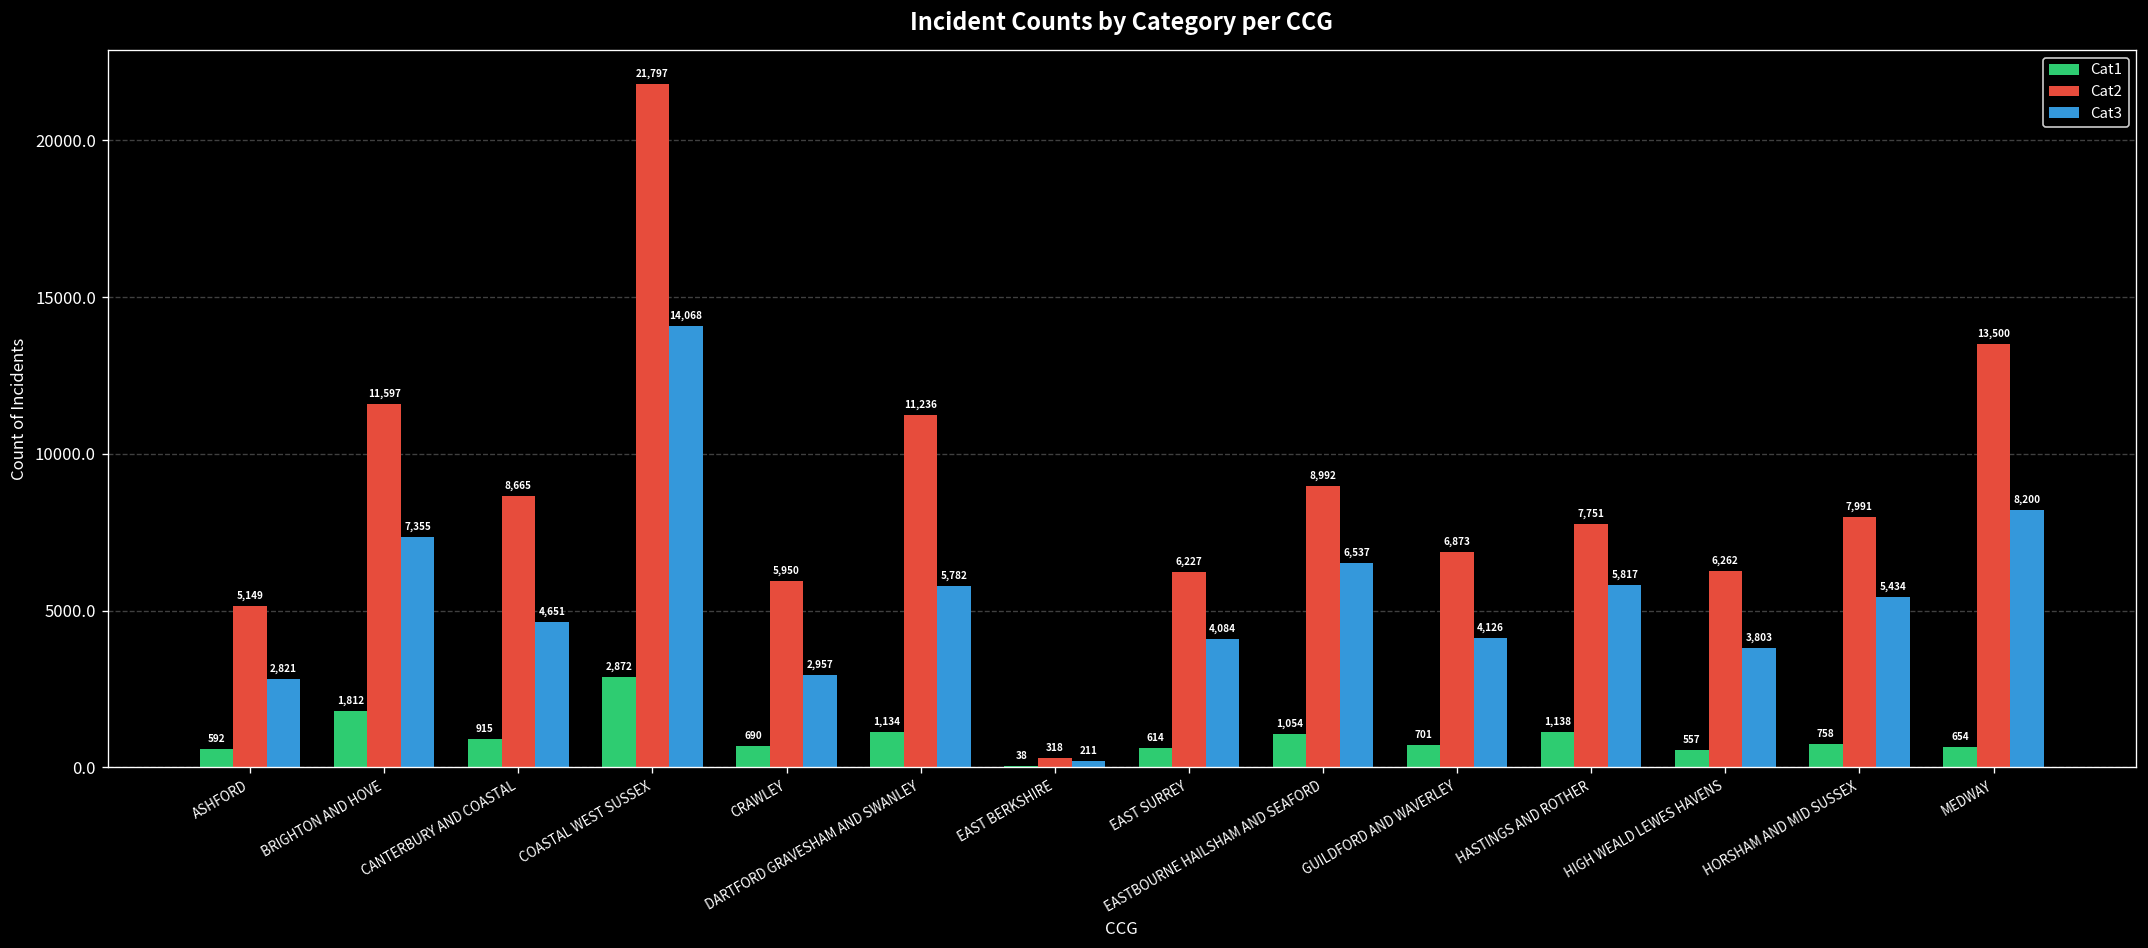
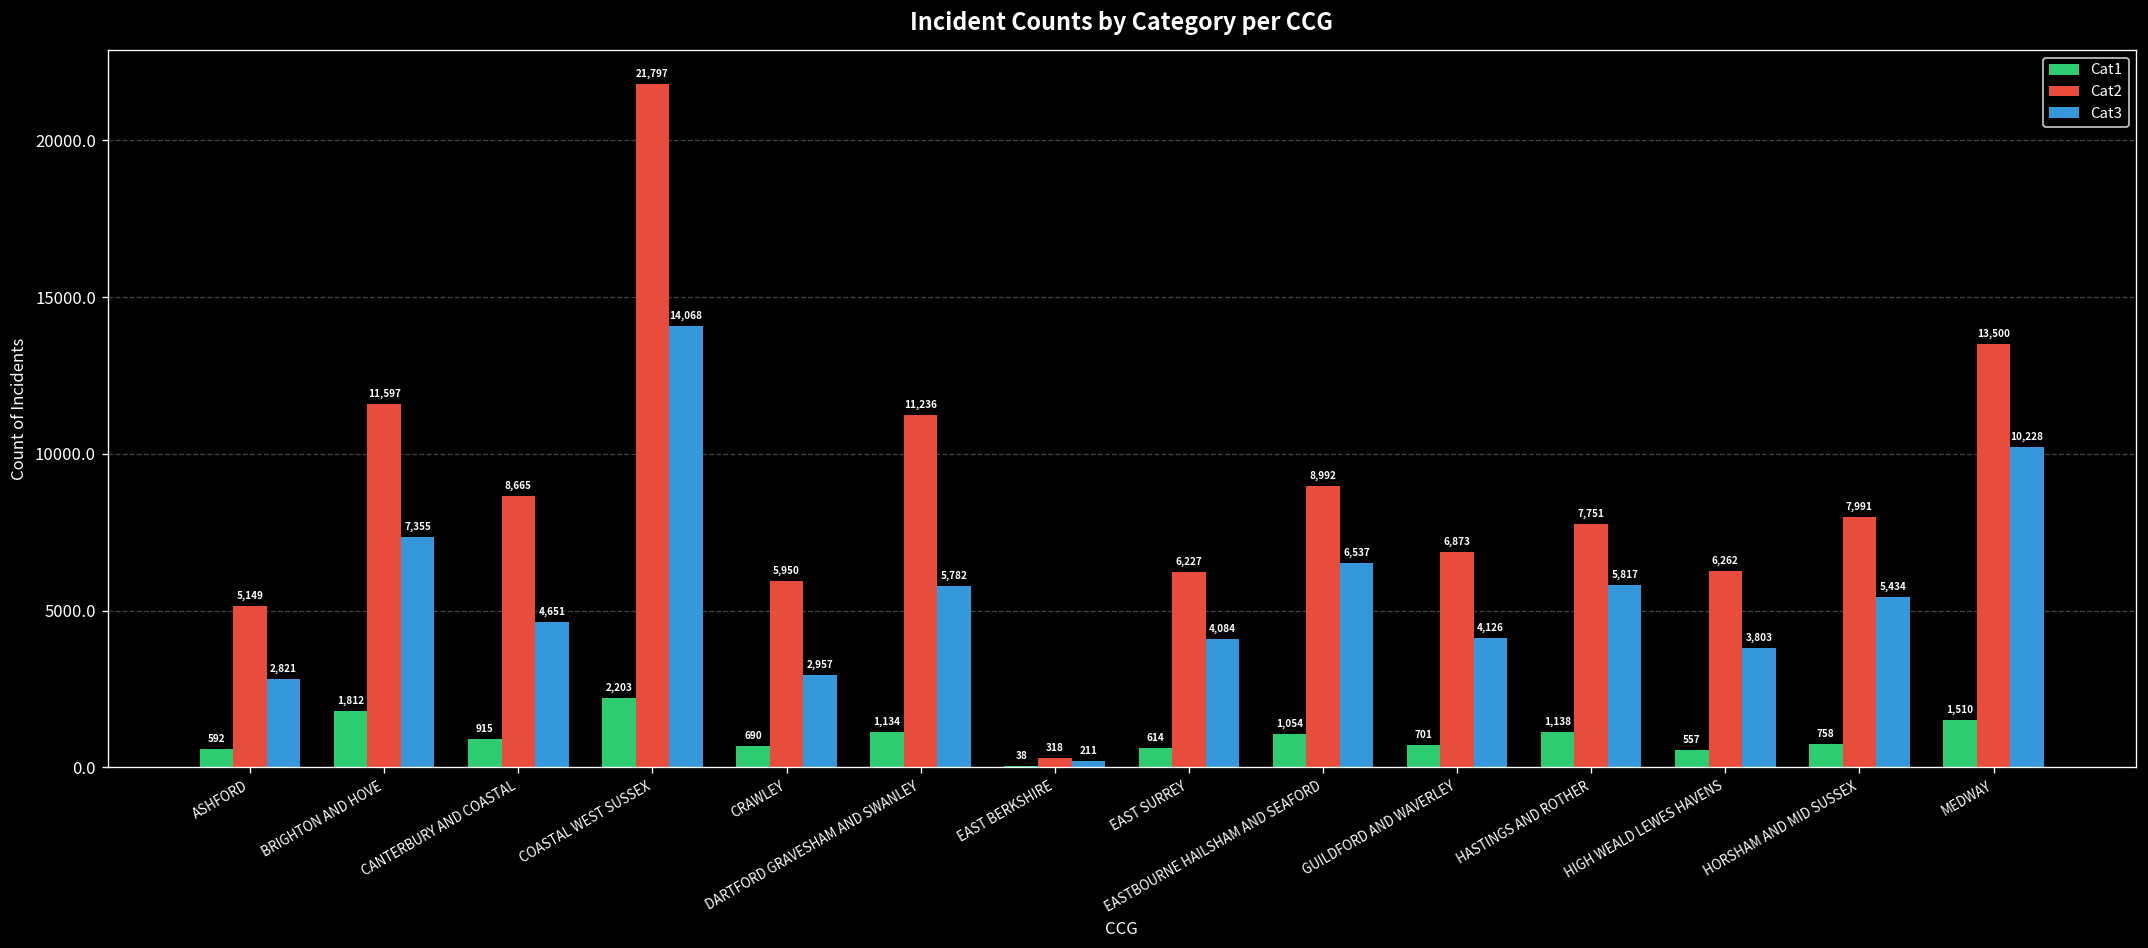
Cat1, COASTAL WEST SUSSEX: 2,872 -> 2,203
Cat1, MEDWAY: 654 -> 1,510
Cat3, MEDWAY: 8,200 -> 10,228
